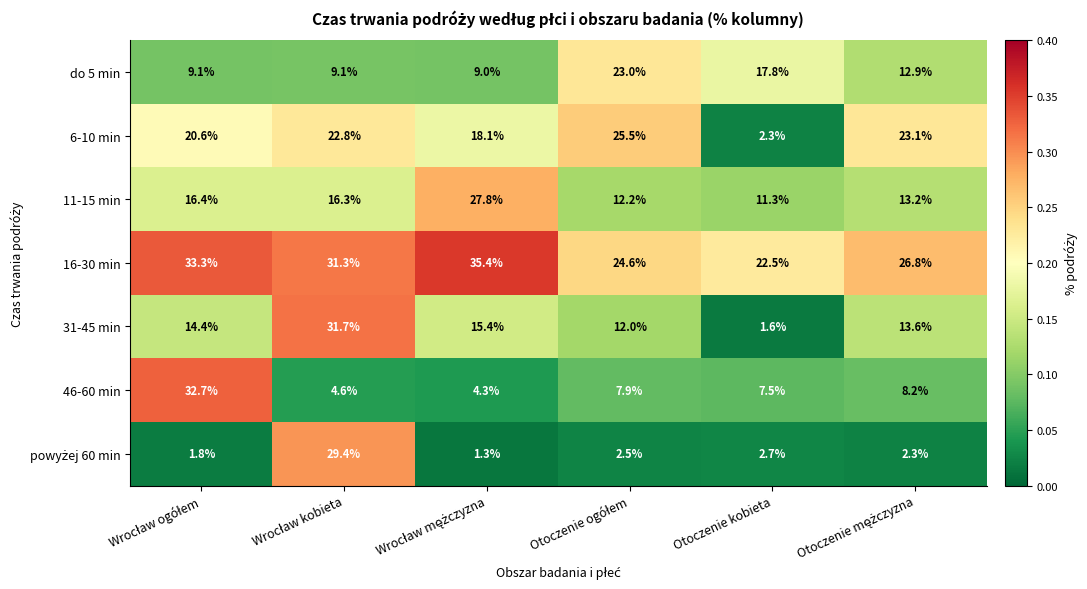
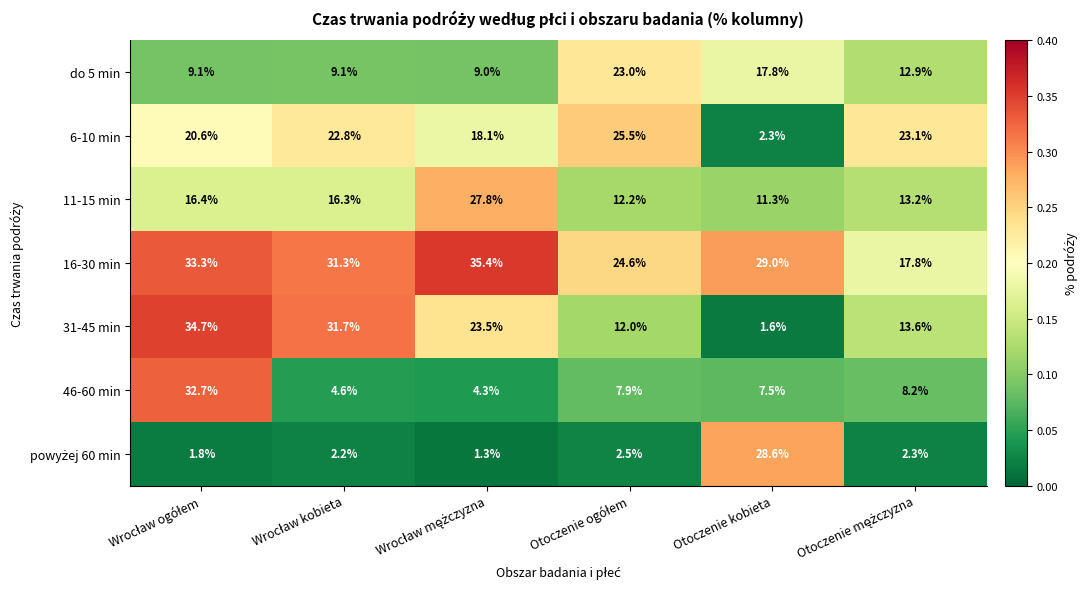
16-30 min, Otoczenie kobieta: 22.5% -> 29.0%
16-30 min, Otoczenie mężczyzna: 26.8% -> 17.8%
31-45 min, Wrocław ogółem: 14.4% -> 34.7%
31-45 min, Wrocław mężczyzna: 15.4% -> 23.5%
powyżej 60 min, Wrocław kobieta: 29.4% -> 2.2%
powyżej 60 min, Otoczenie kobieta: 2.7% -> 28.6%
